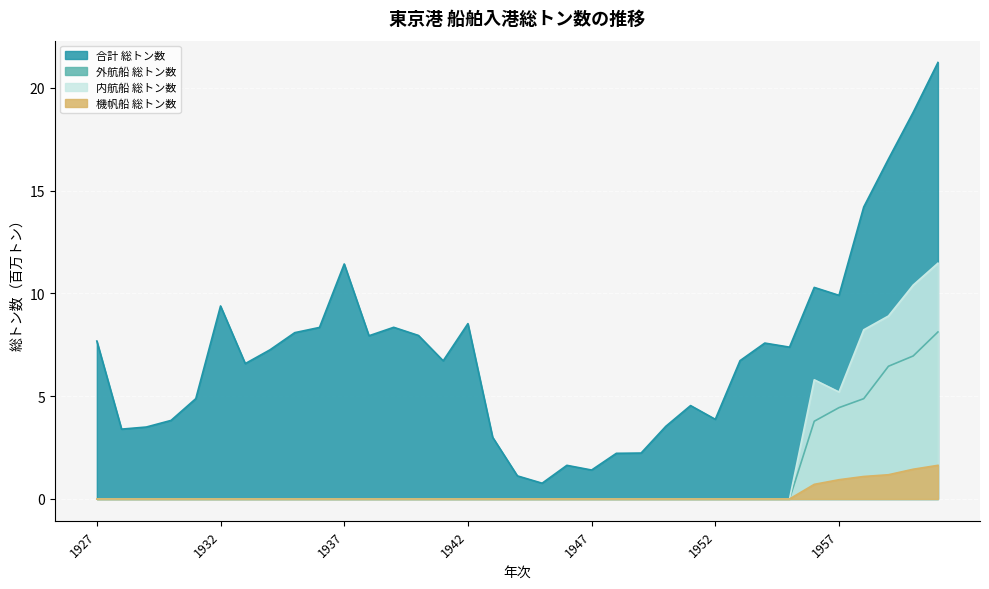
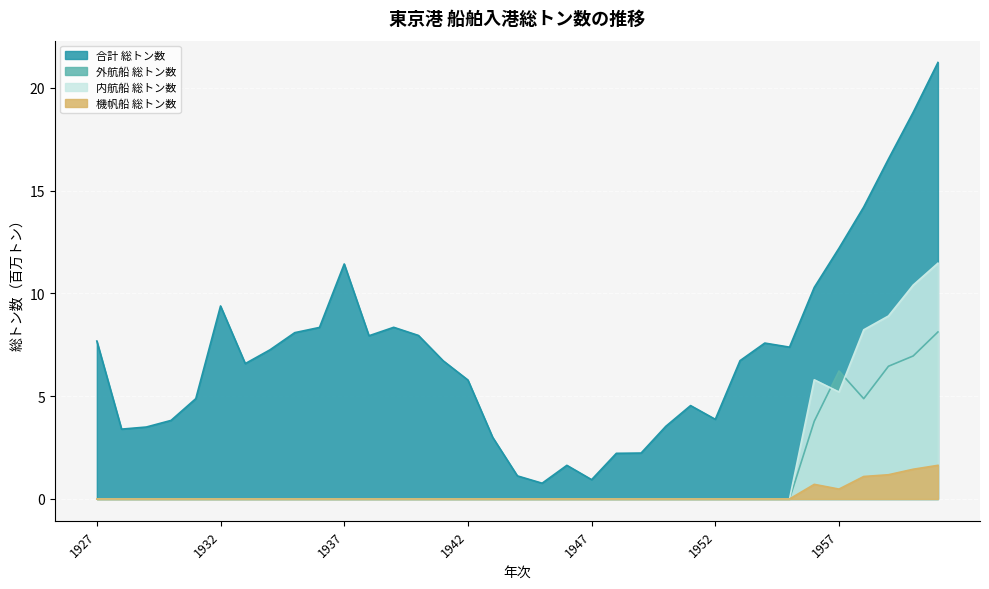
合計 総トン数, 1942: 8.5 -> 5.8
合計 総トン数, 1947: 1.4 -> 0.9
合計 総トン数, 1957: 9.9 -> 12.2
外航船 総トン数, 1957: 4.4 -> 6.2
機帆船 総トン数, 1957: 0.9 -> 0.5
